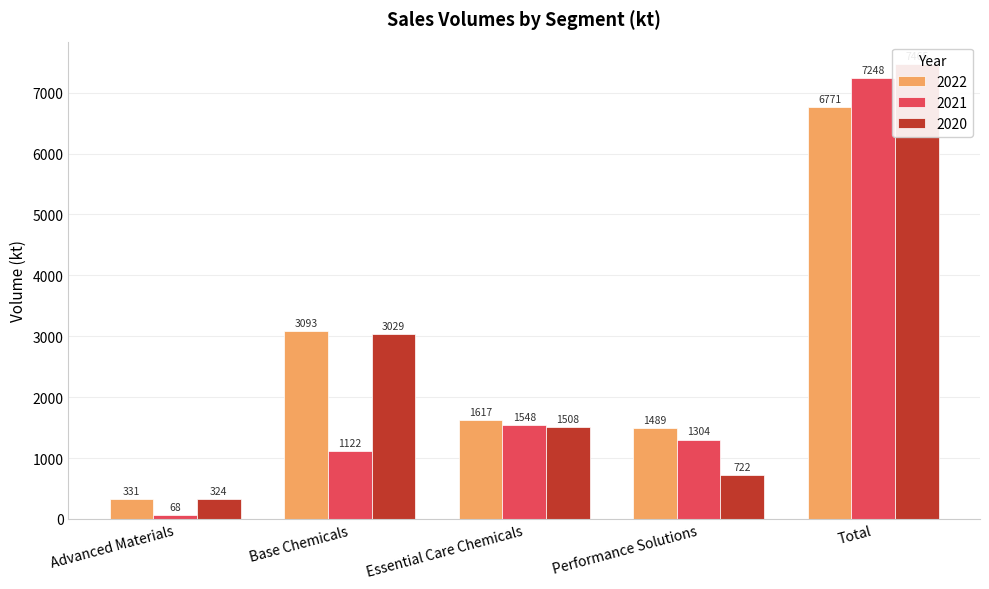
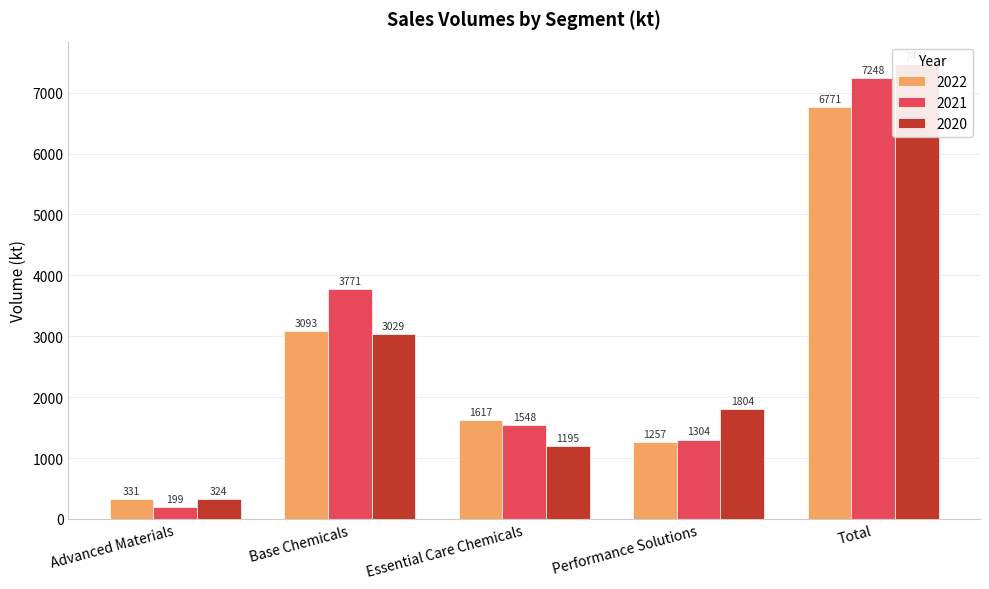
2021, Advanced Materials: 68 -> 199
2021, Base Chemicals: 1122 -> 3771
2020, Essential Care Chemicals: 1508 -> 1195
2022, Performance Solutions: 1489 -> 1257
2020, Performance Solutions: 722 -> 1804
